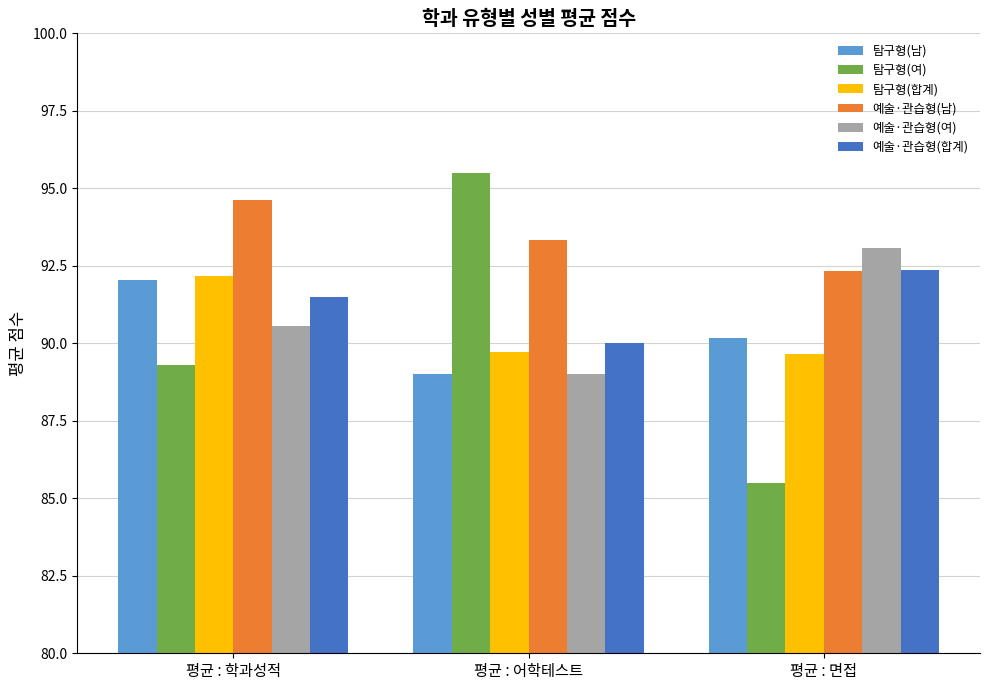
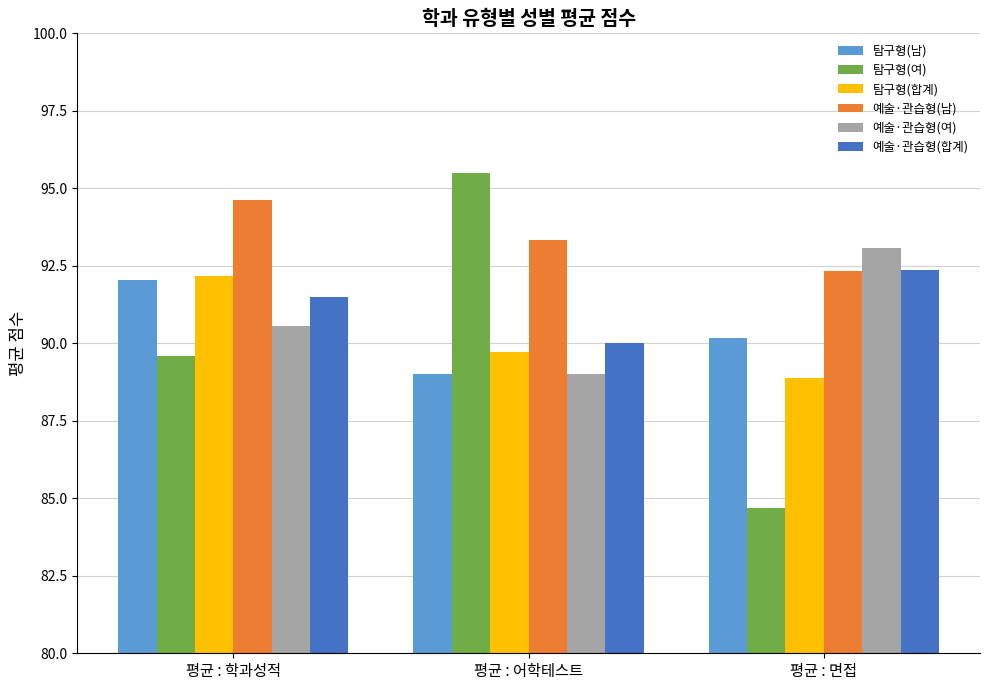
탐구형(여), 평균 : 학과성적: 89.3 -> 89.6
탐구형(여), 평균 : 면접: 85.5 -> 84.7
탐구형(합계), 평균 : 면접: 89.7 -> 88.9
